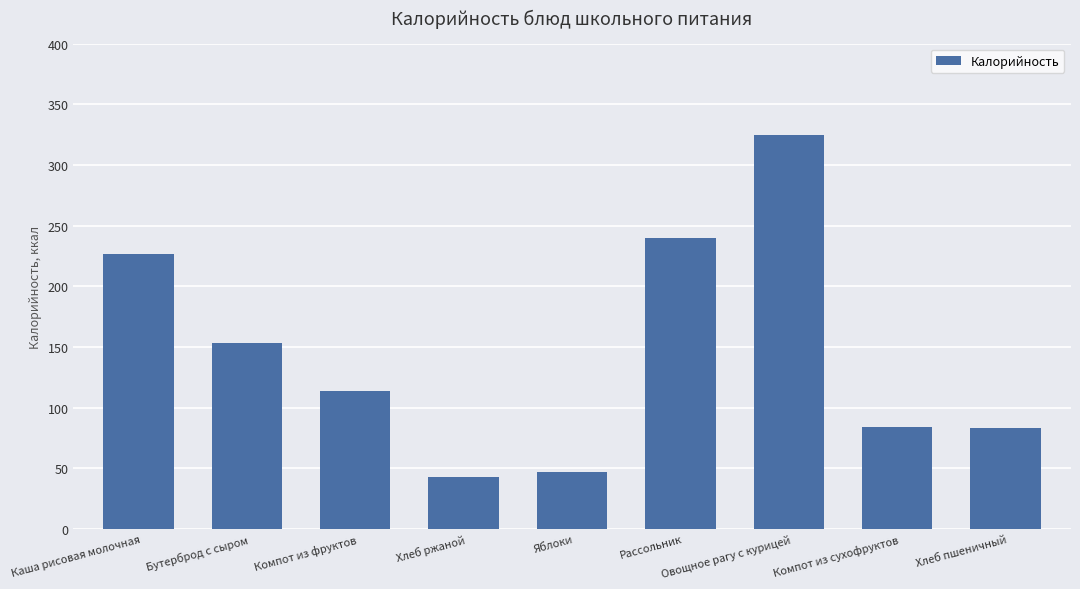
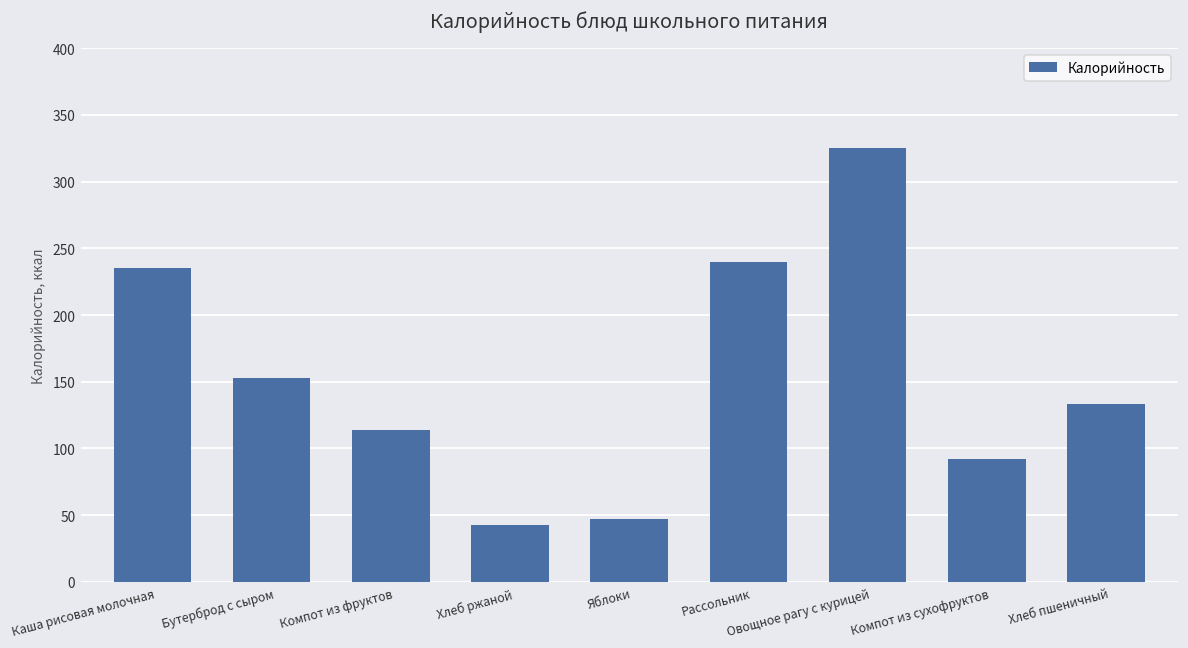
Каша рисовая молочная: 227 -> 235
Компот из сухофруктов: 84 -> 92
Хлеб пшеничный: 83 -> 133
